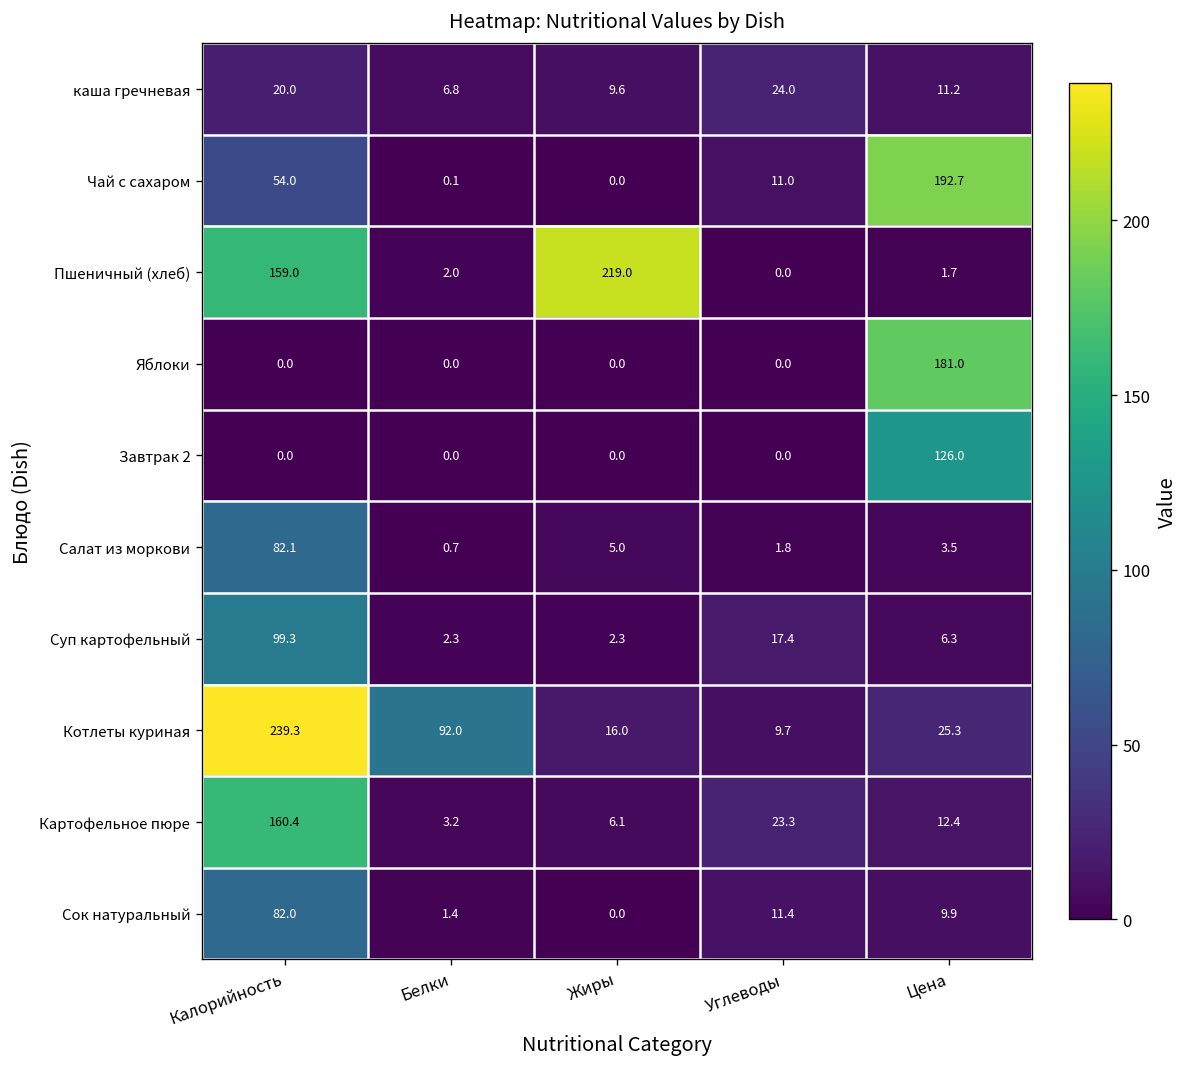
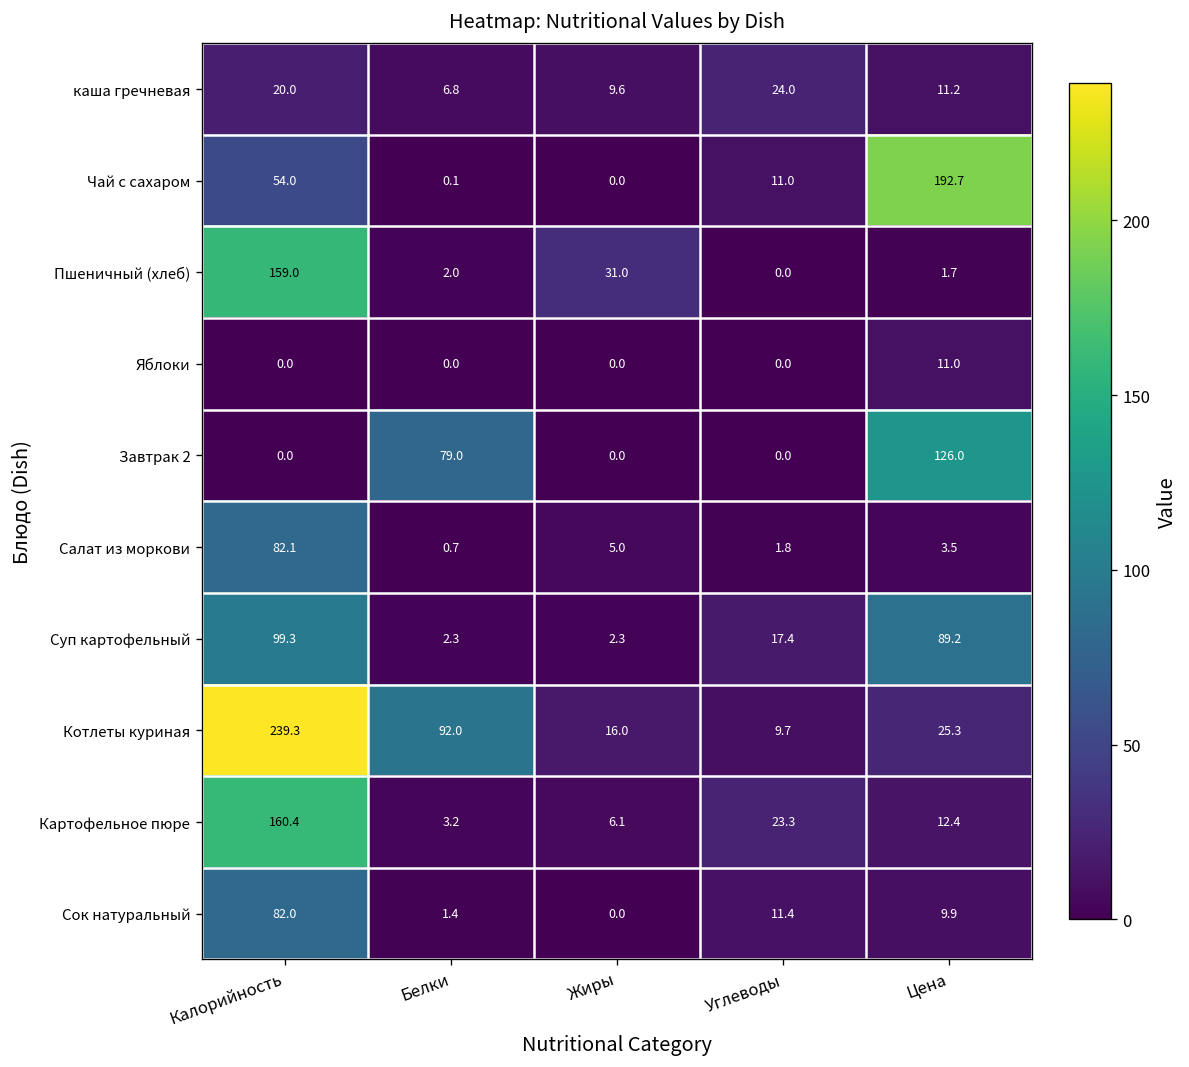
Пшеничный (хлеб), Жиры: 219.0 -> 31.0
Яблоки, Цена: 181.0 -> 11.0
Завтрак 2, Белки: 0.0 -> 79.0
Суп картофельный, Цена: 6.3 -> 89.2
